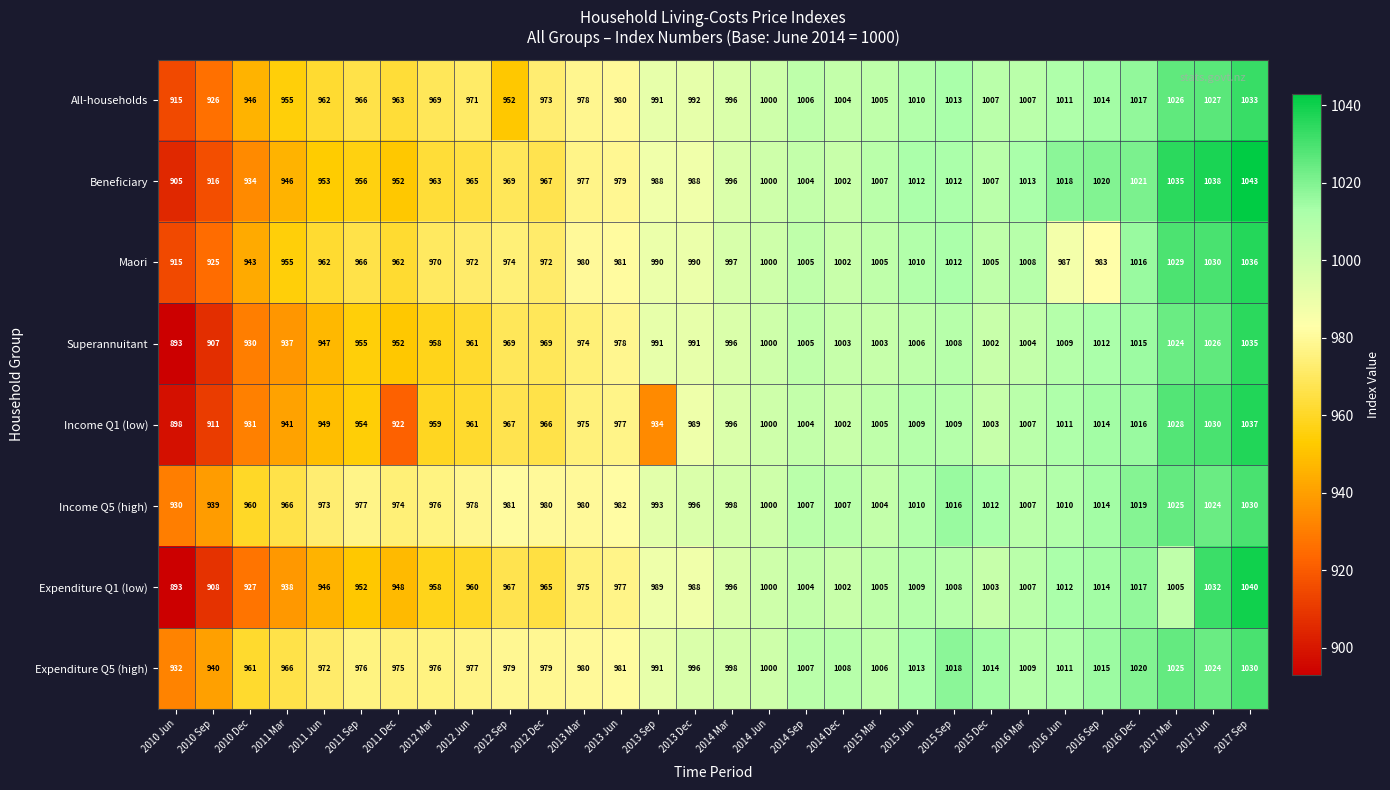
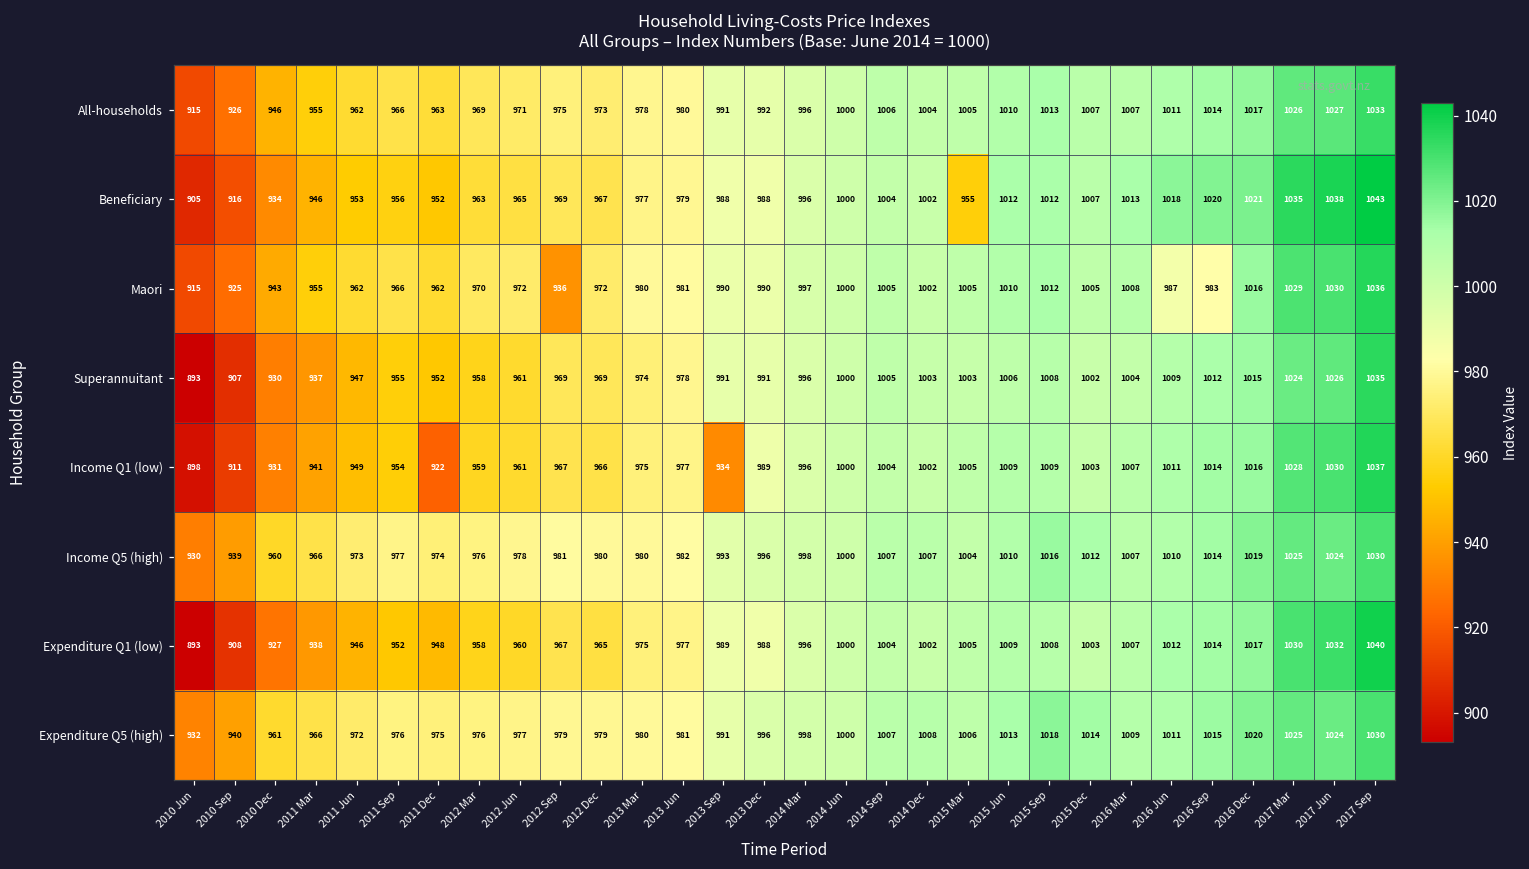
All-households, 2012 Sep: 952 -> 975
Beneficiary, 2015 Mar: 1007 -> 955
Maori, 2012 Sep: 974 -> 936
Expenditure Q1 (low), 2017 Mar: 1005 -> 1030
